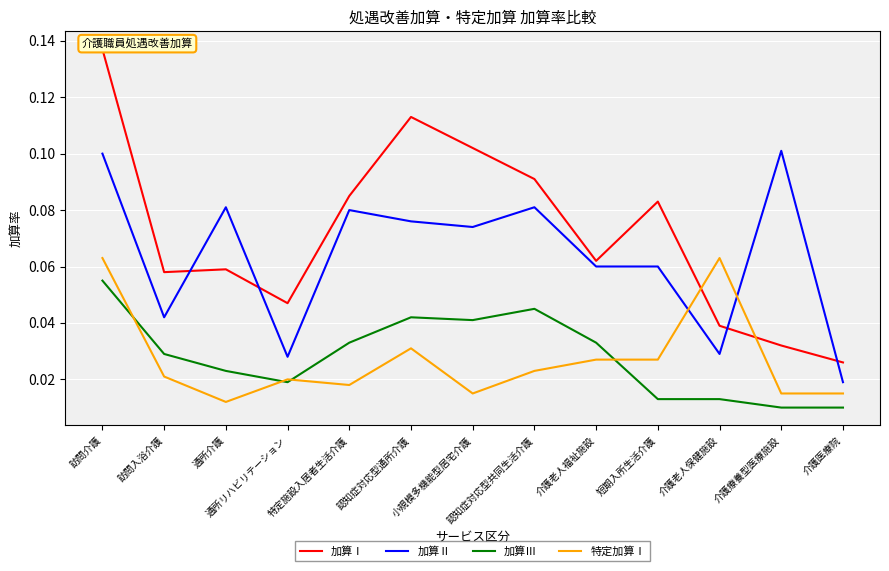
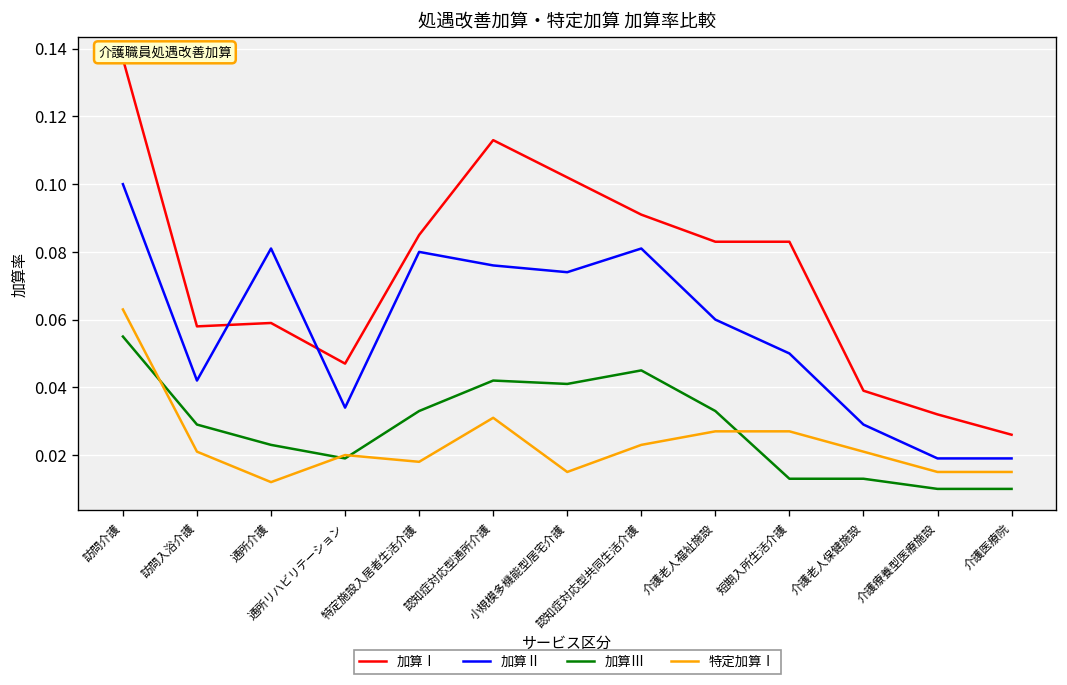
加算Ⅱ, 通所リハビリテーション: 0.028 -> 0.034
加算Ⅰ, 介護老人福祉施設: 0.062 -> 0.083
加算Ⅱ, 短期入所生活介護: 0.06 -> 0.05
特定加算Ⅰ, 介護老人保健施設: 0.063 -> 0.021
加算Ⅱ, 介護療養型医療施設: 0.101 -> 0.019
